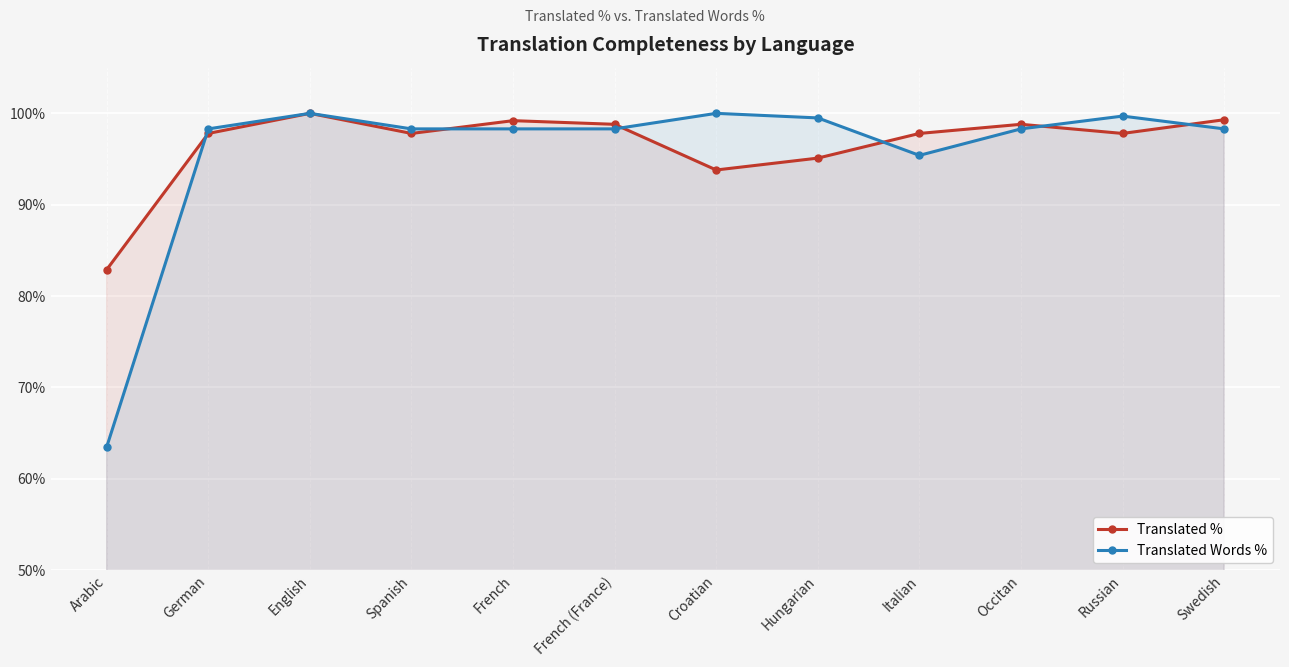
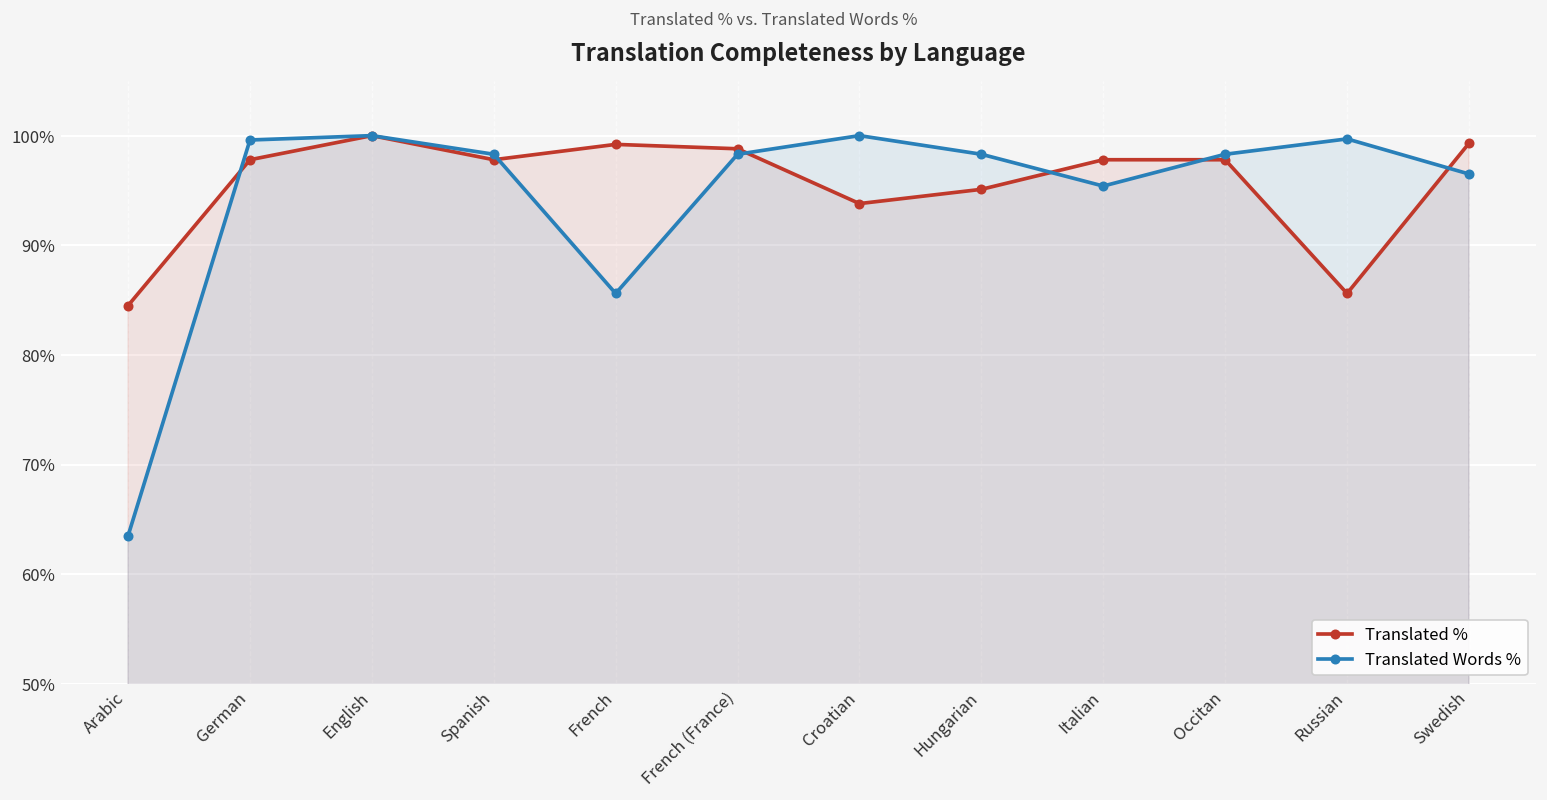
Translated %, Arabic: 83% -> 85%
Translated Words %, German: 98% -> 100%
Translated Words %, French: 98% -> 86%
Translated Words %, Hungarian: 100% -> 98%
Translated %, Occitan: 99% -> 98%
Translated %, Russian: 98% -> 86%
Translated Words %, Swedish: 98% -> 97%
